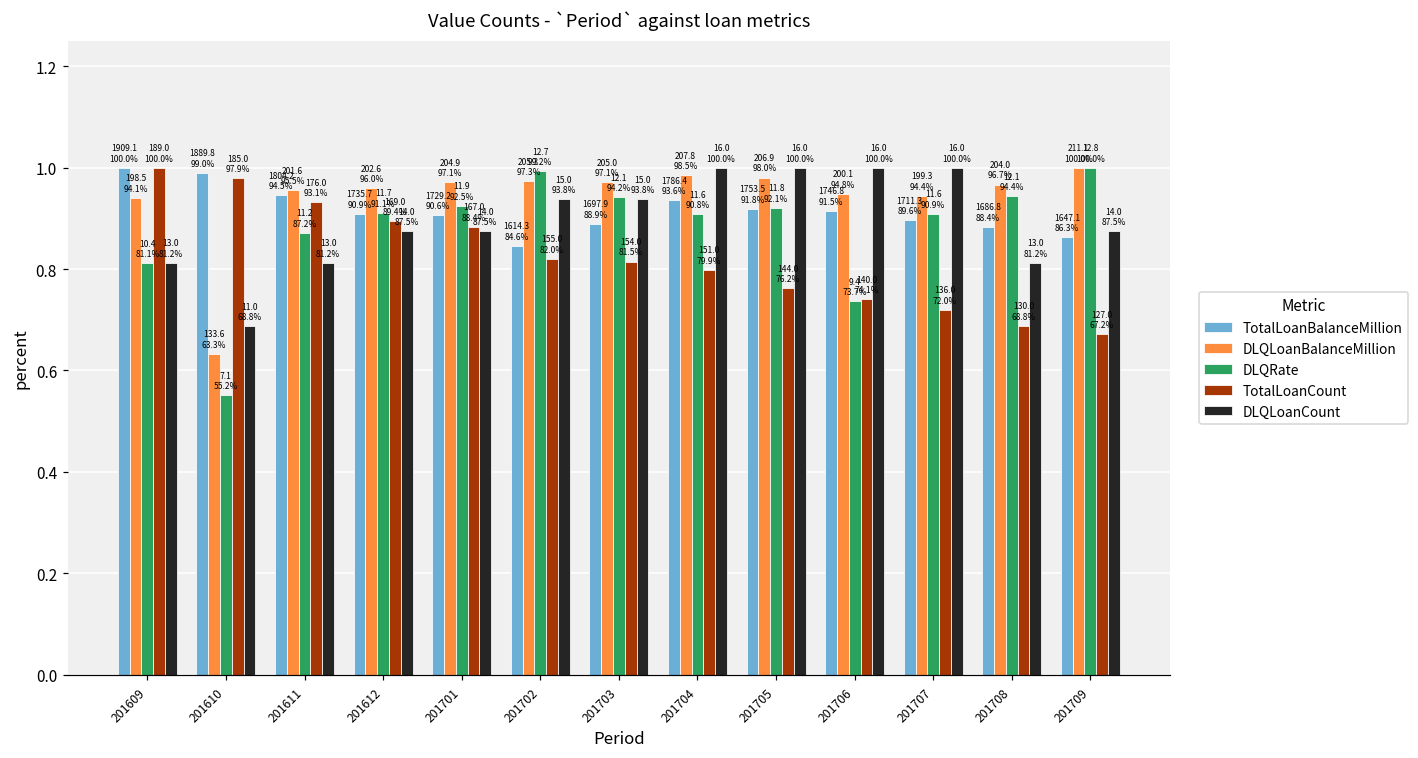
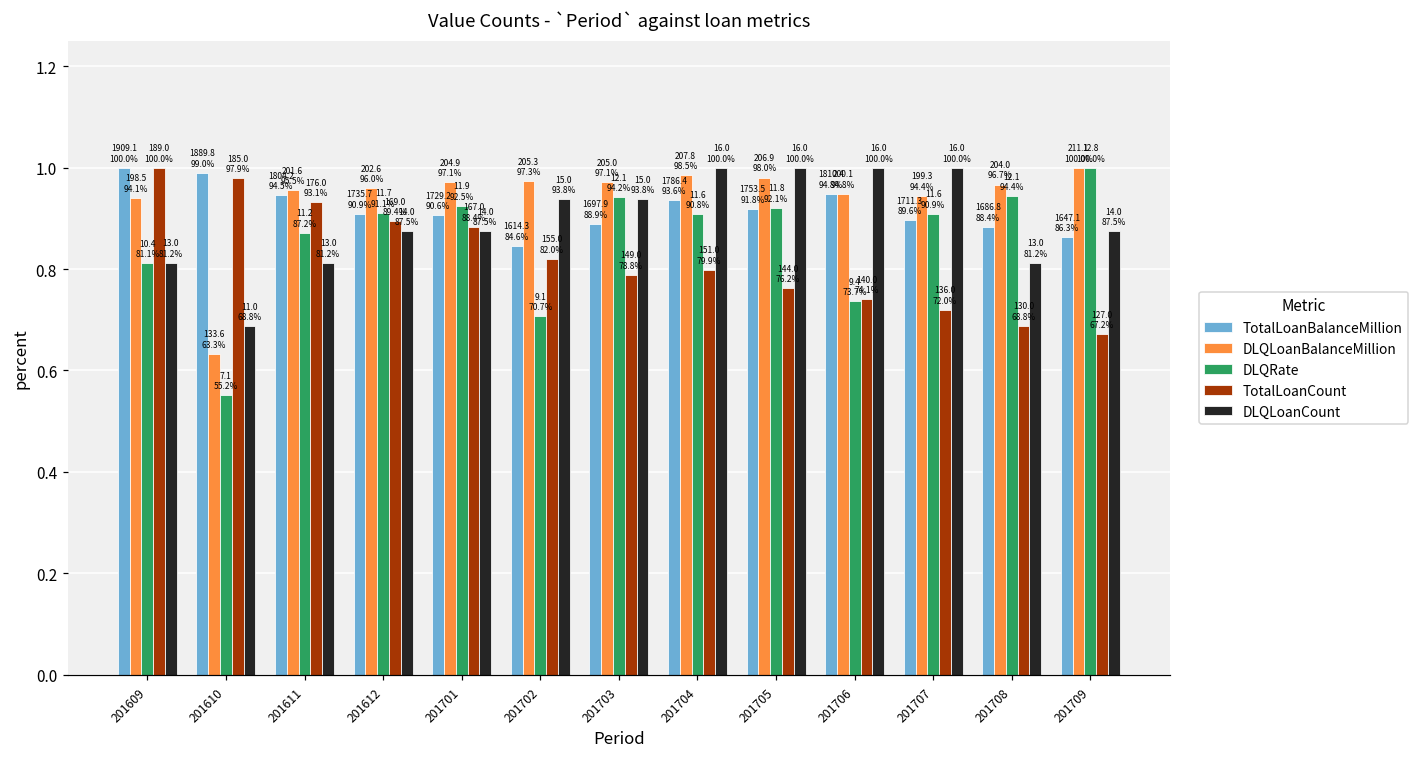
DLQRate, 201702: 12.7 99.2% -> 9.1 70.7%
TotalLoanCount, 201703: 154.0 81.5% -> 149.0 78.8%
TotalLoanBalanceMillion, 201706: 1746.8 91.5% -> 1810.4 94.8%
